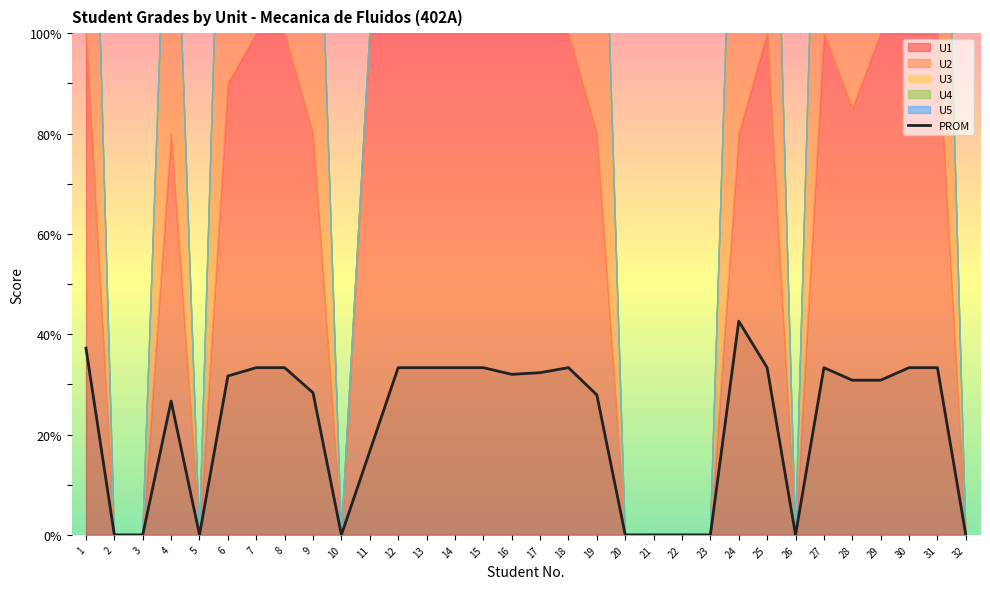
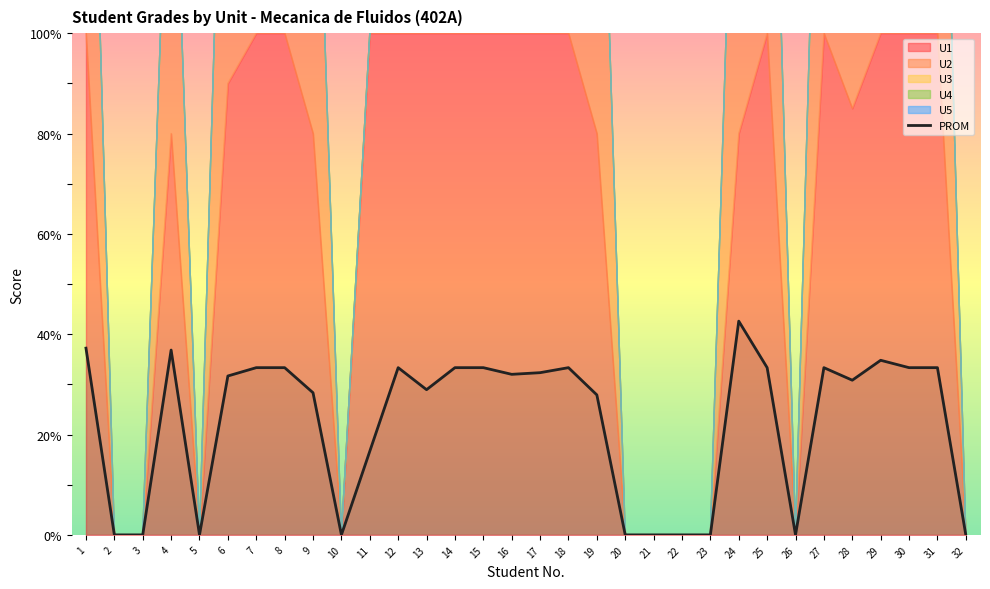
PROM, 4: 27% -> 37%
PROM, 13: 33% -> 29%
PROM, 29: 31% -> 35%
